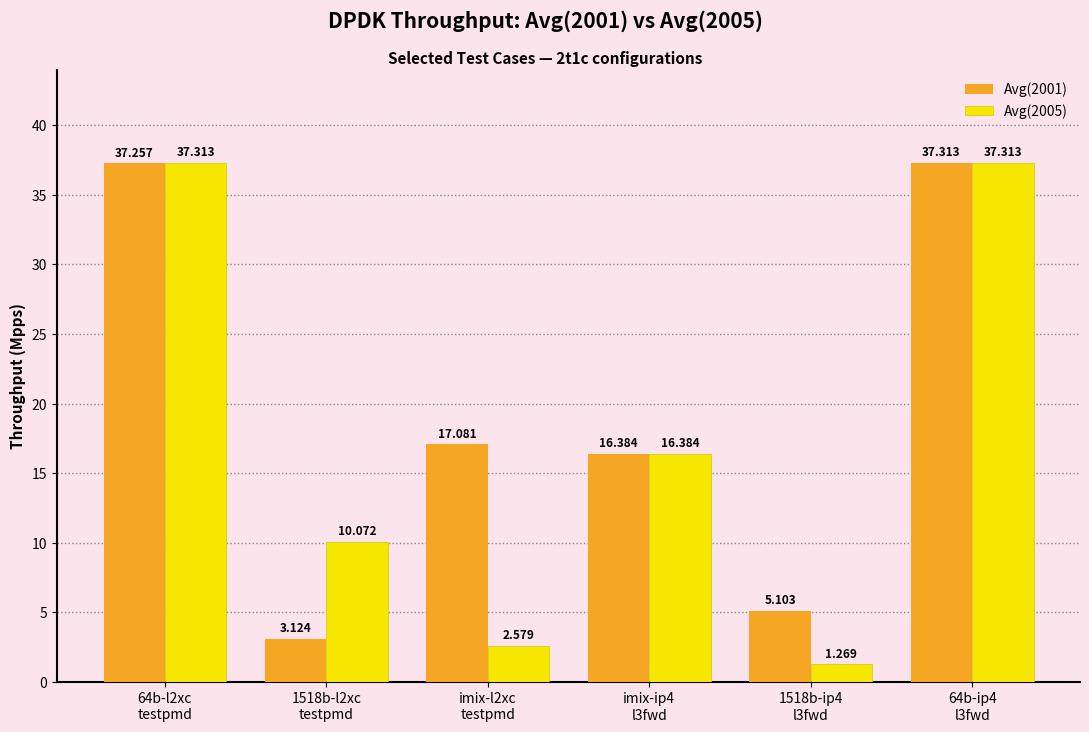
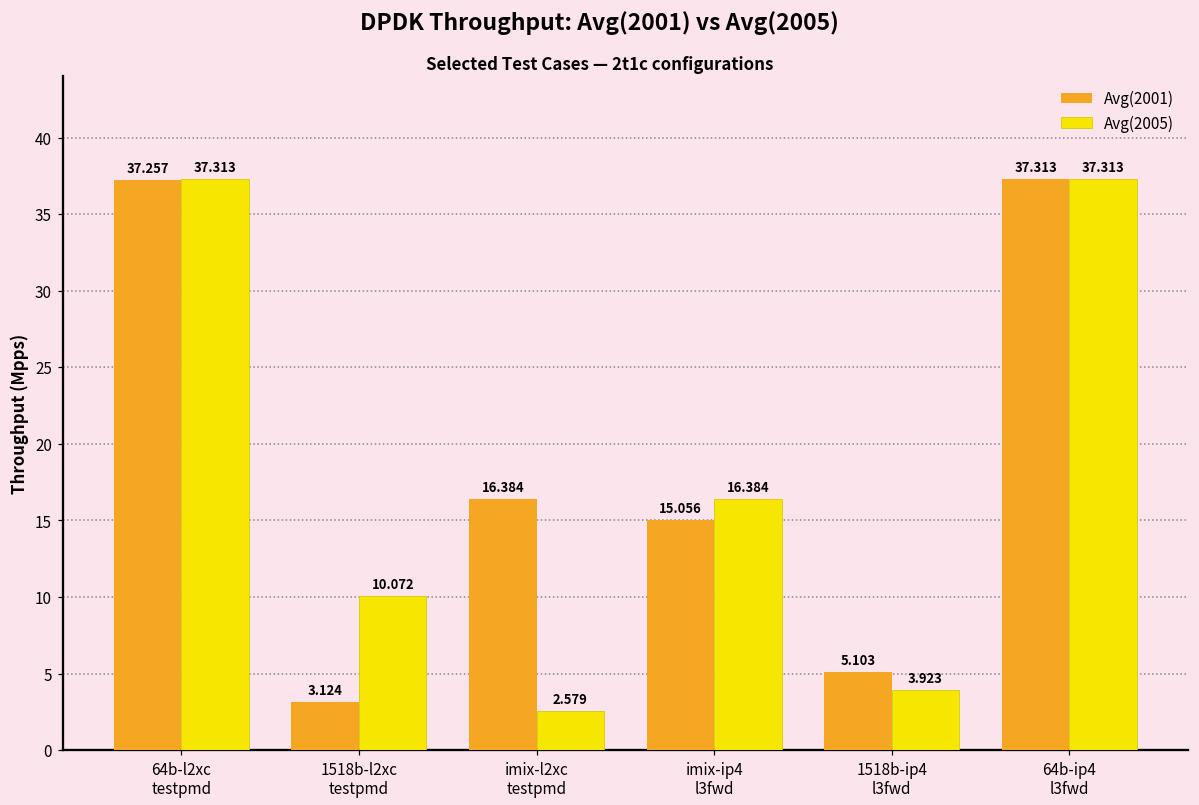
Avg(2001), imix-l2xc testpmd: 17.081 -> 16.384
Avg(2001), imix-ip4 l3fwd: 16.384 -> 15.056
Avg(2005), 1518b-ip4 l3fwd: 1.269 -> 3.923
